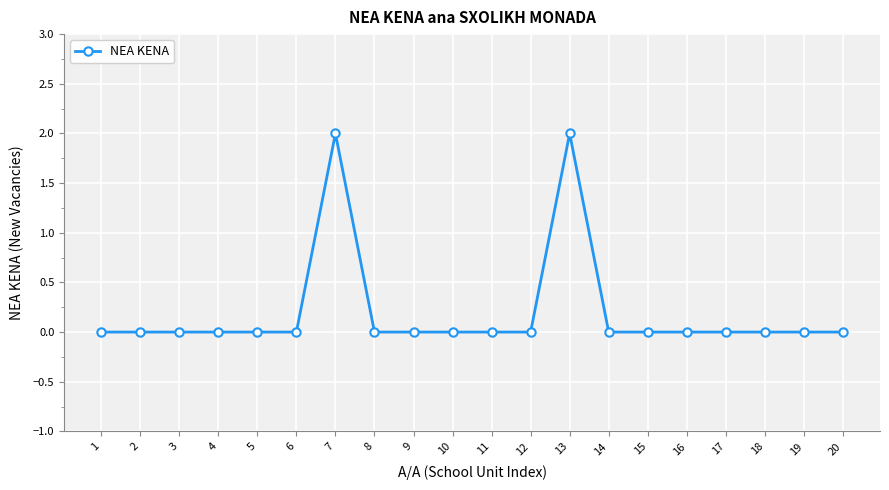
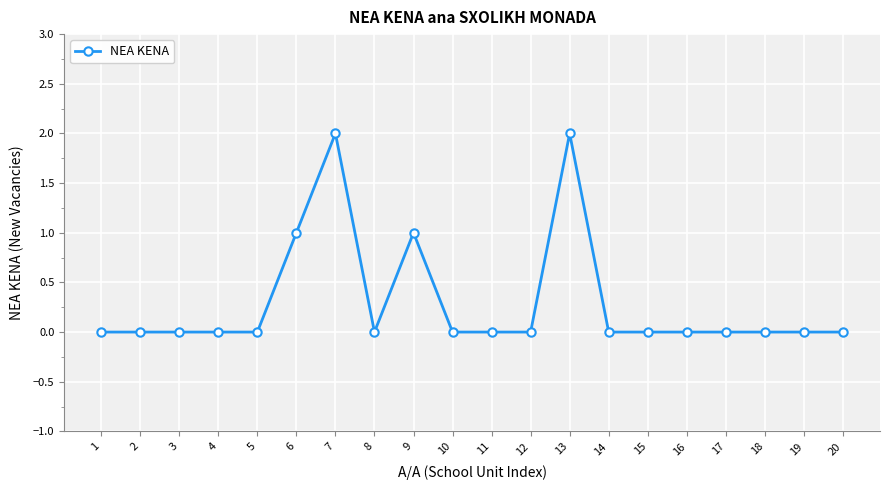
6: 0 -> 1
9: 0 -> 1
